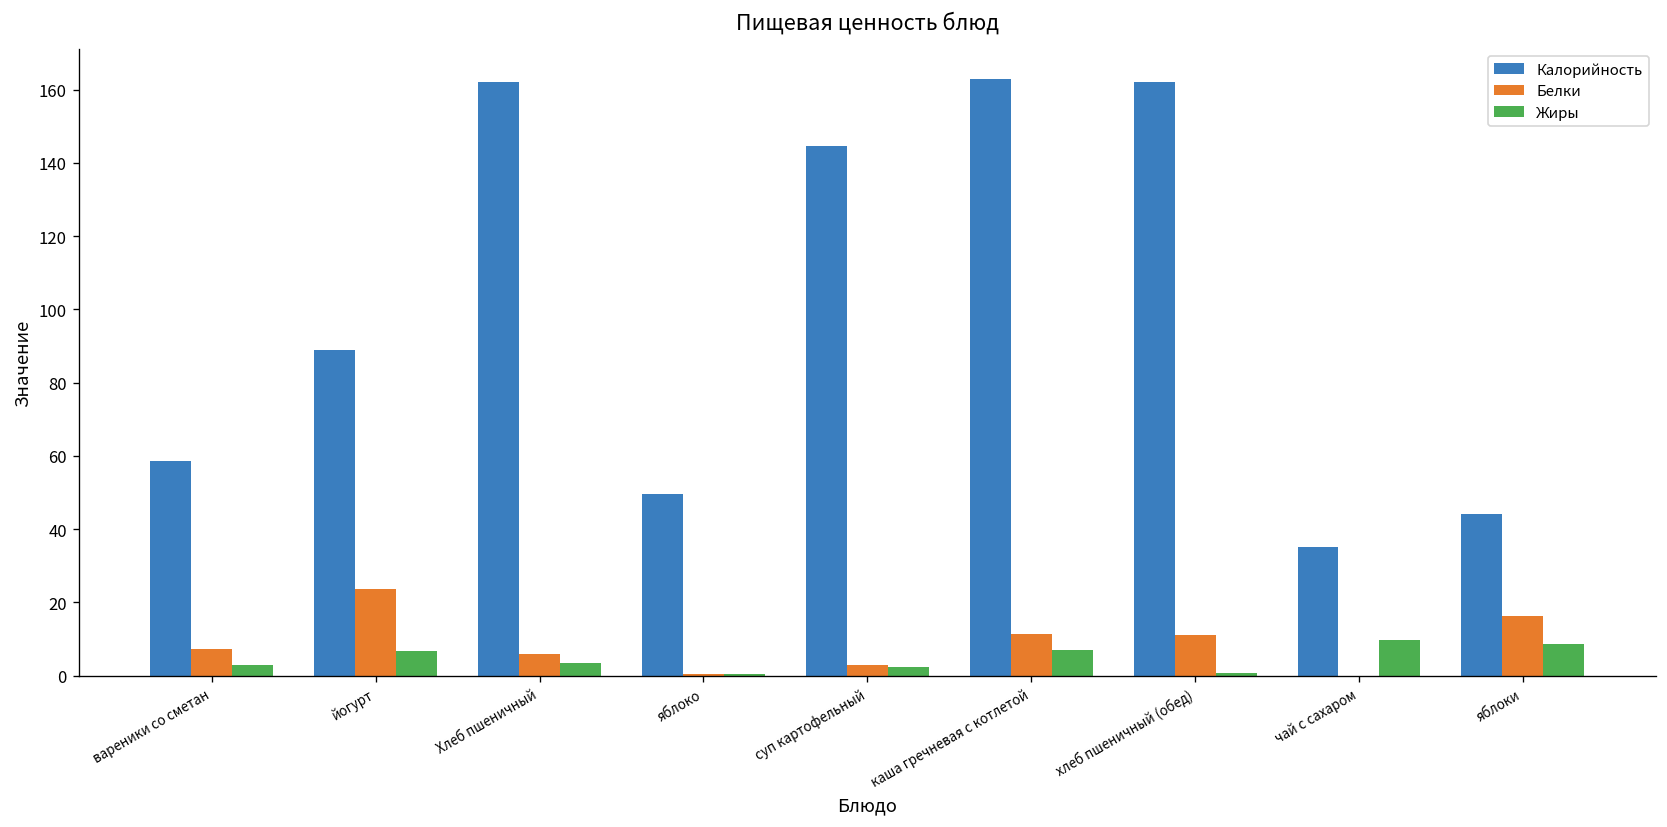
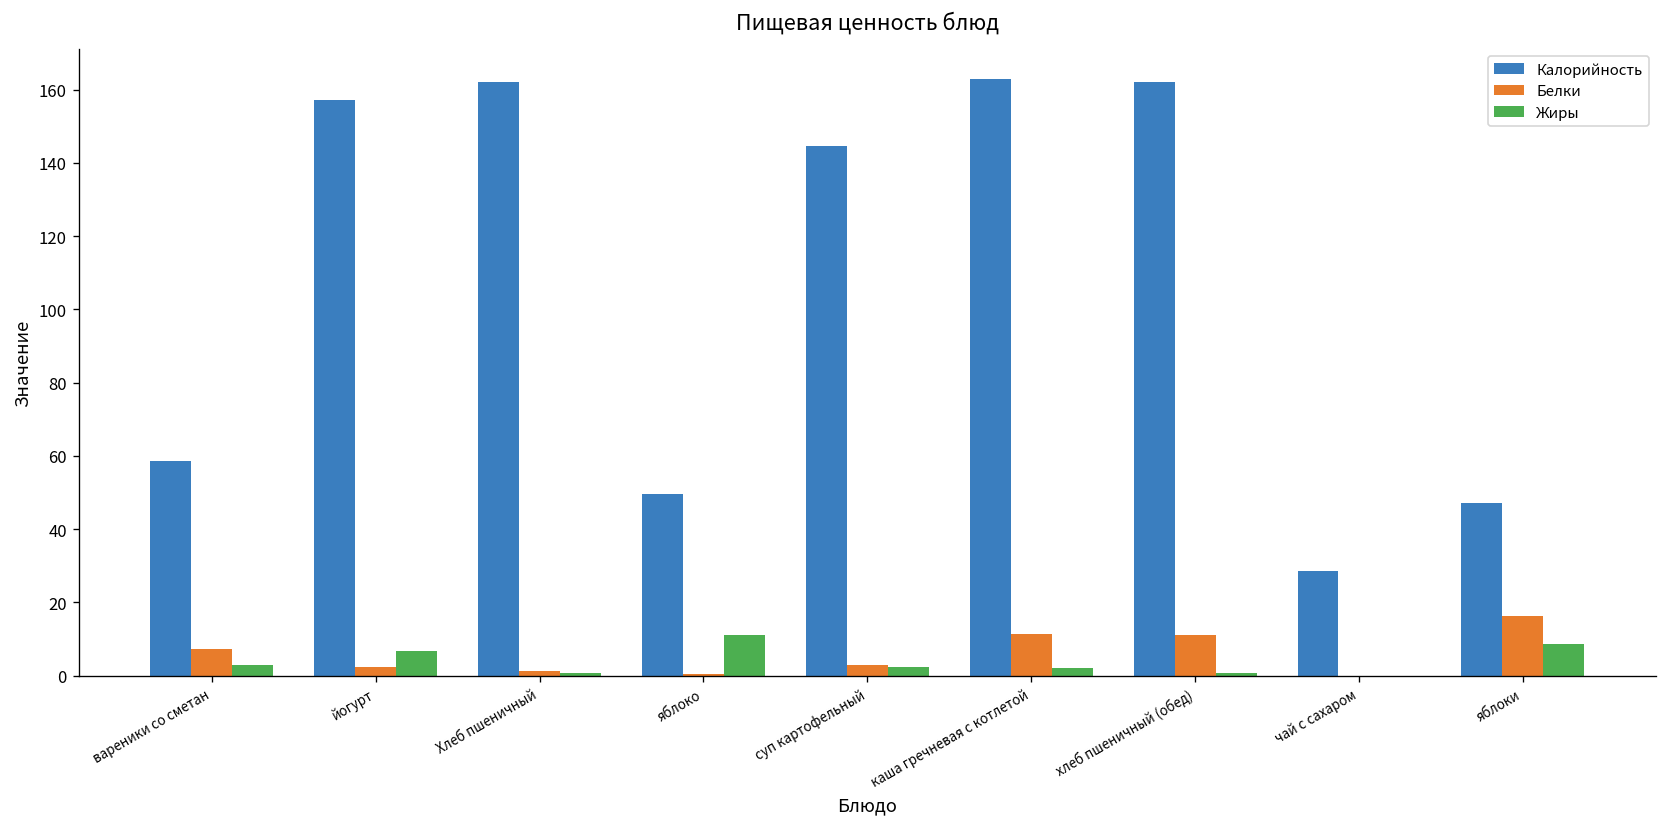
Калорийность, йогурт: 89 -> 157
Белки, йогурт: 24 -> 2
Белки, Хлеб пшеничный: 6 -> 1
Жиры, Хлеб пшеничный: 3 -> 1
Жиры, яблоко: 0 -> 11
Жиры, каша гречневая с котлетой: 7 -> 2
Калорийность, чай с сахаром: 35 -> 29
Жиры, чай с сахаром: 10 -> 0
Калорийность, яблоки: 44 -> 47
